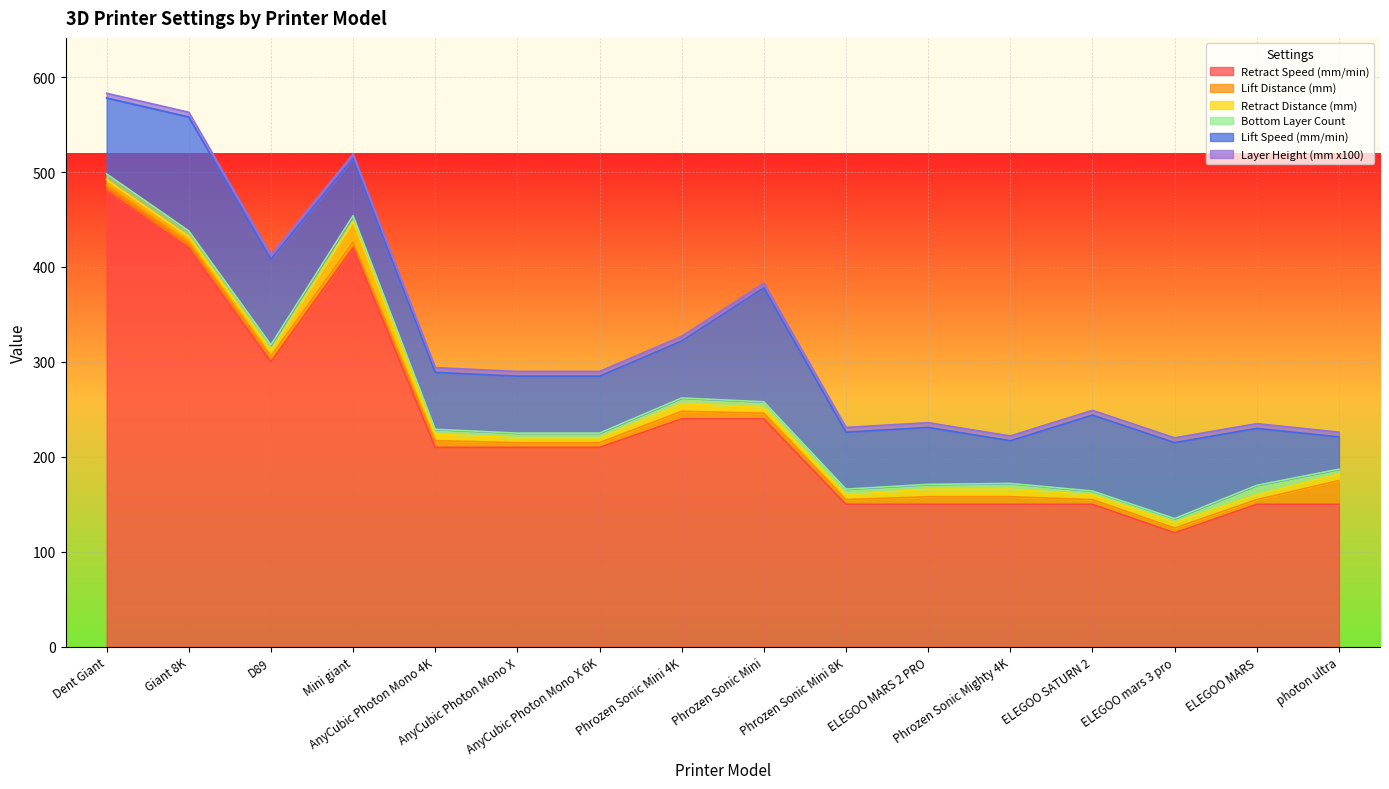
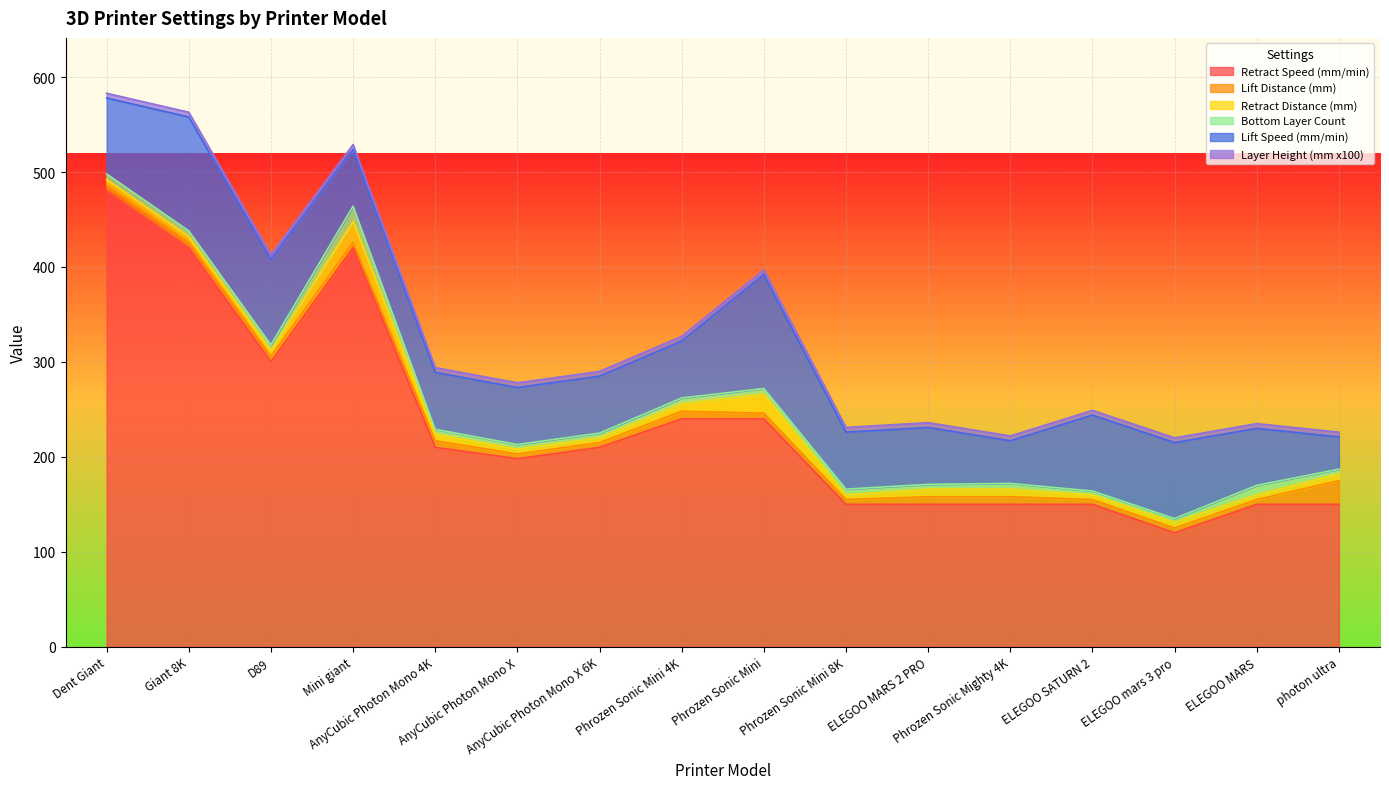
Bottom Layer Count, Mini giant: 10 -> 20
Retract Speed (mm/min), AnyCubic Photon Mono X: 210 -> 200
Retract Distance (mm), Phrozen Sonic Mini: 10 -> 20
